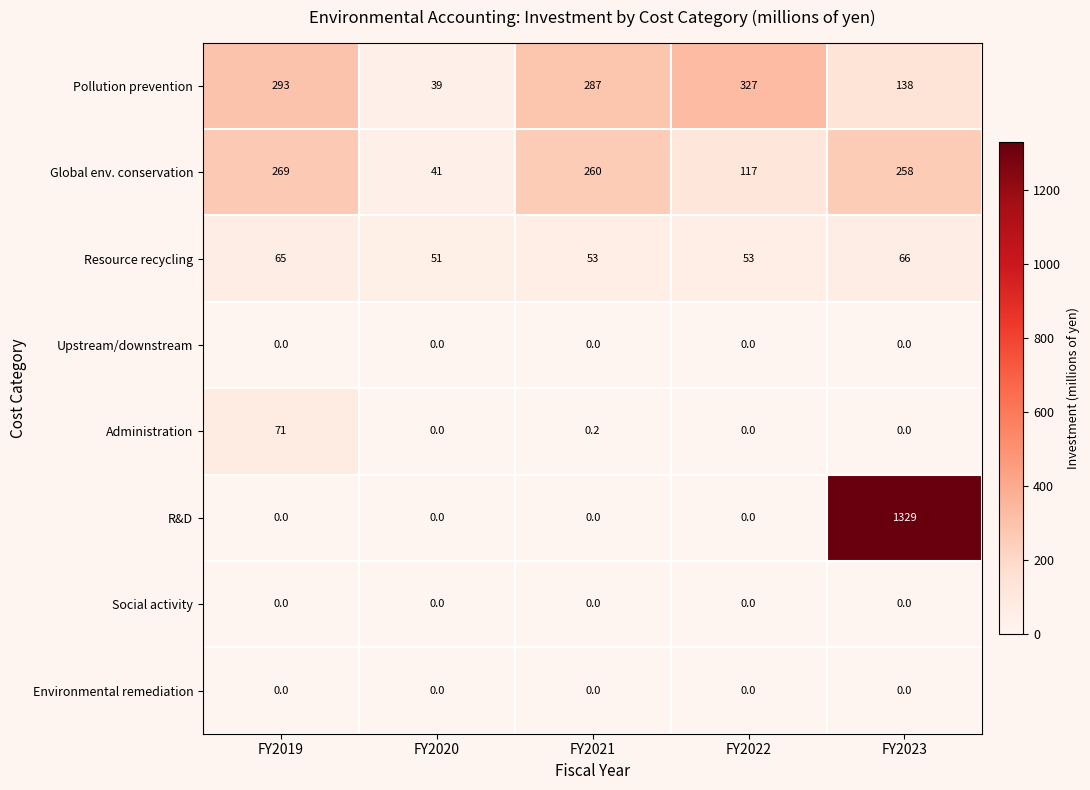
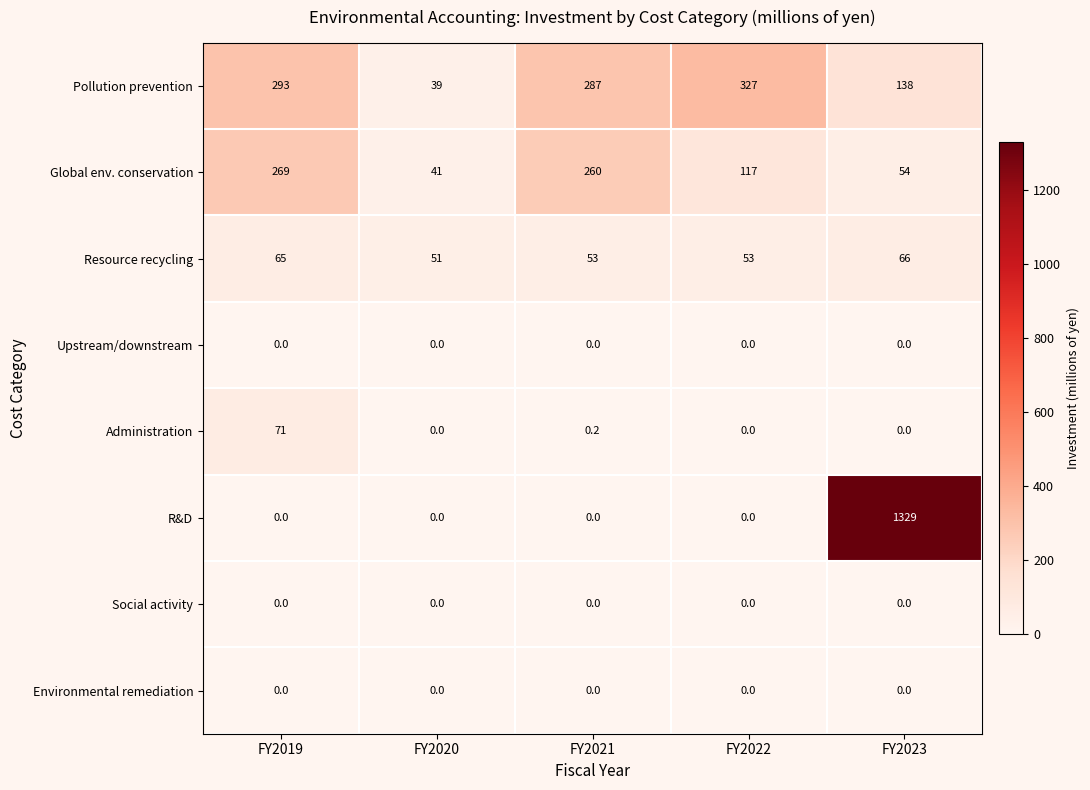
Global env. conservation, FY2023: 258 -> 54
